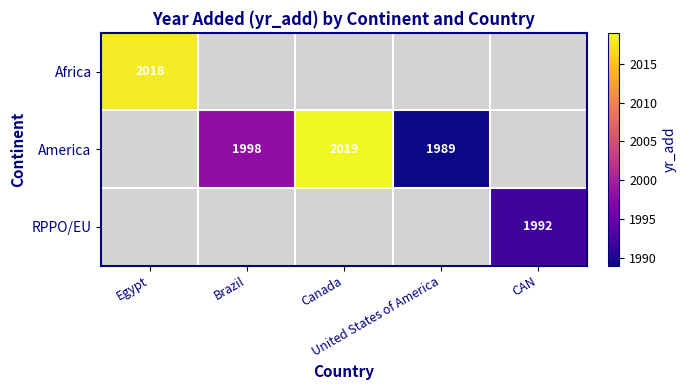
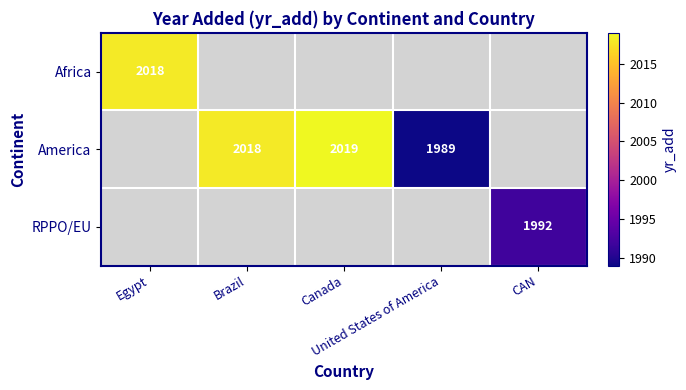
America, Brazil: 1998 -> 2018
